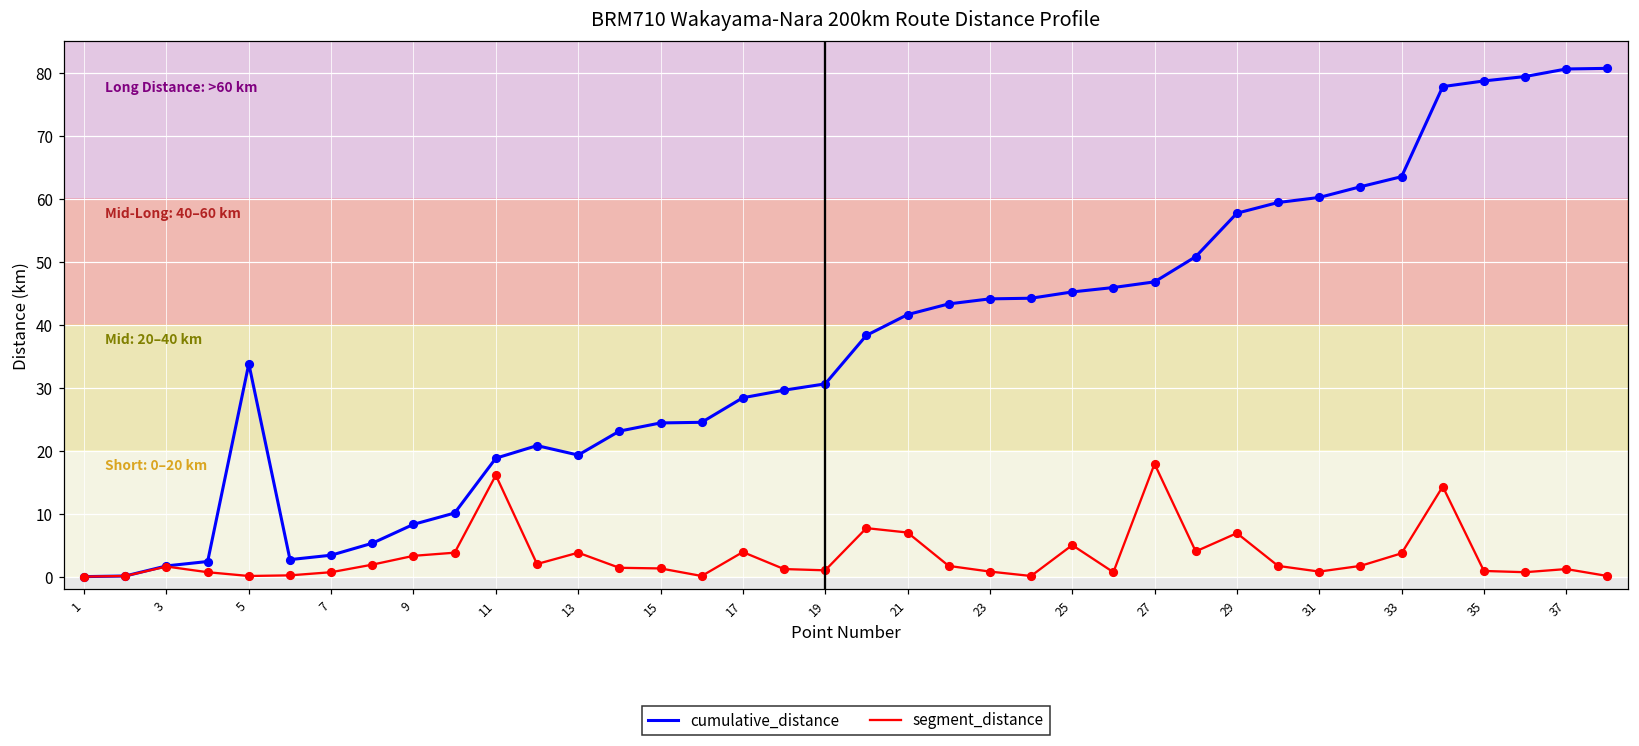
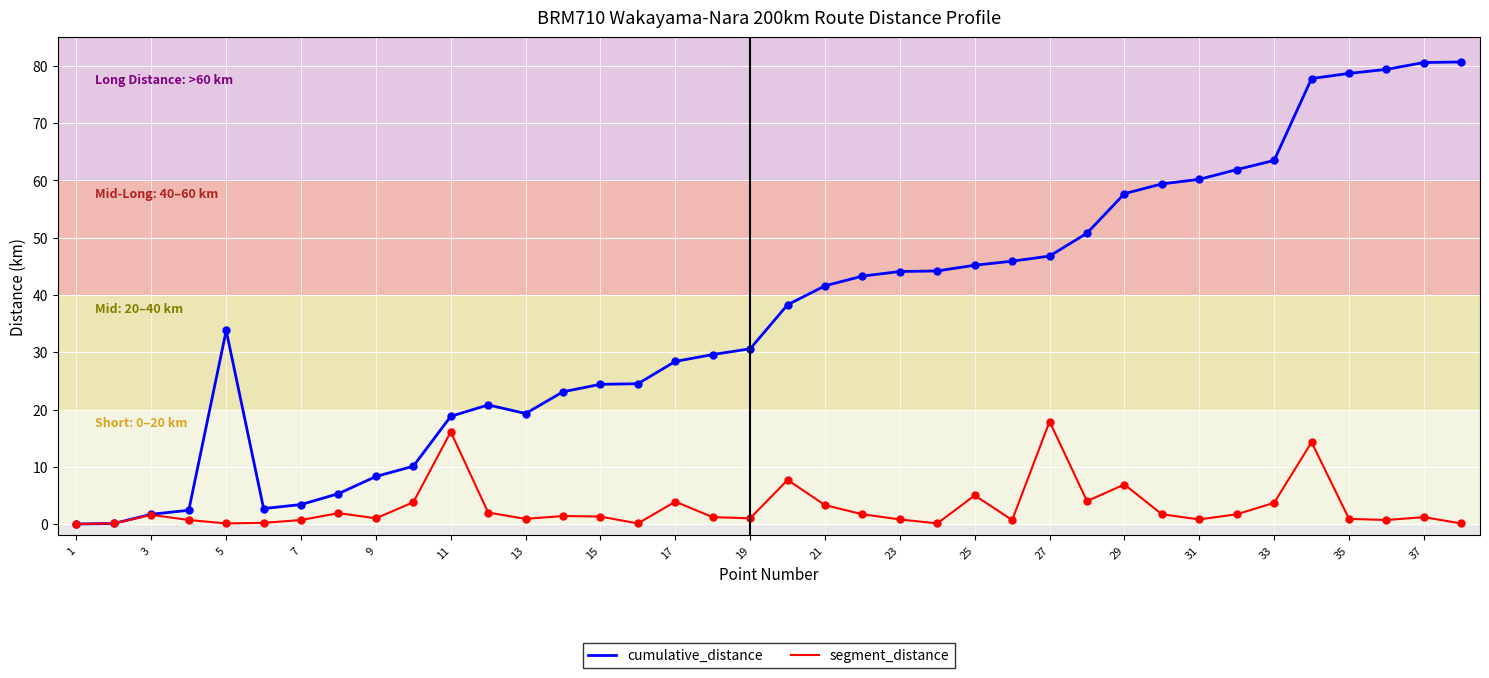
segment_distance, 9: 3 -> 1
segment_distance, 13: 4 -> 1
segment_distance, 21: 7 -> 3
